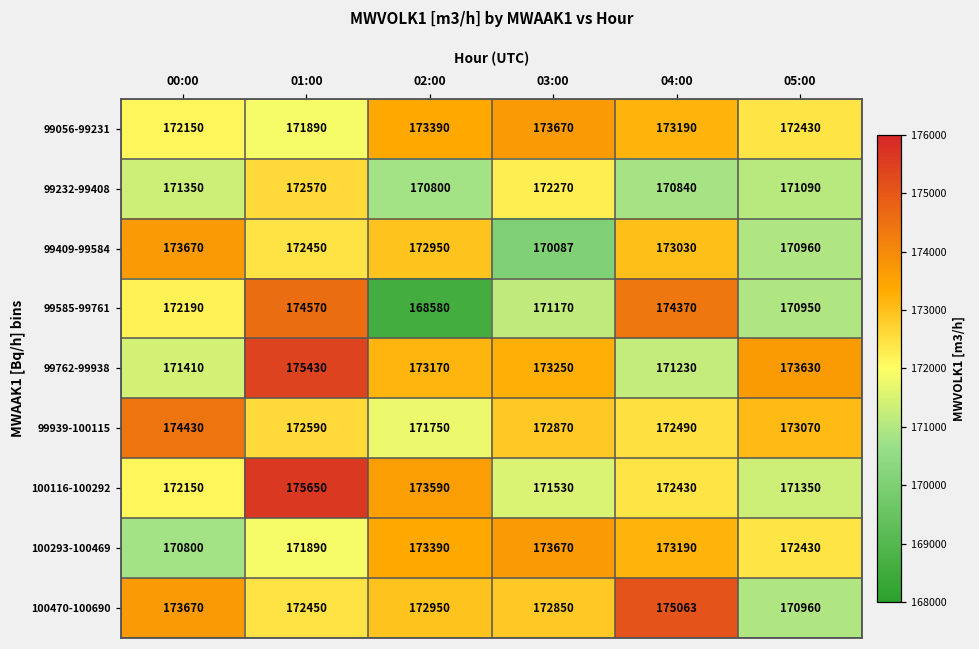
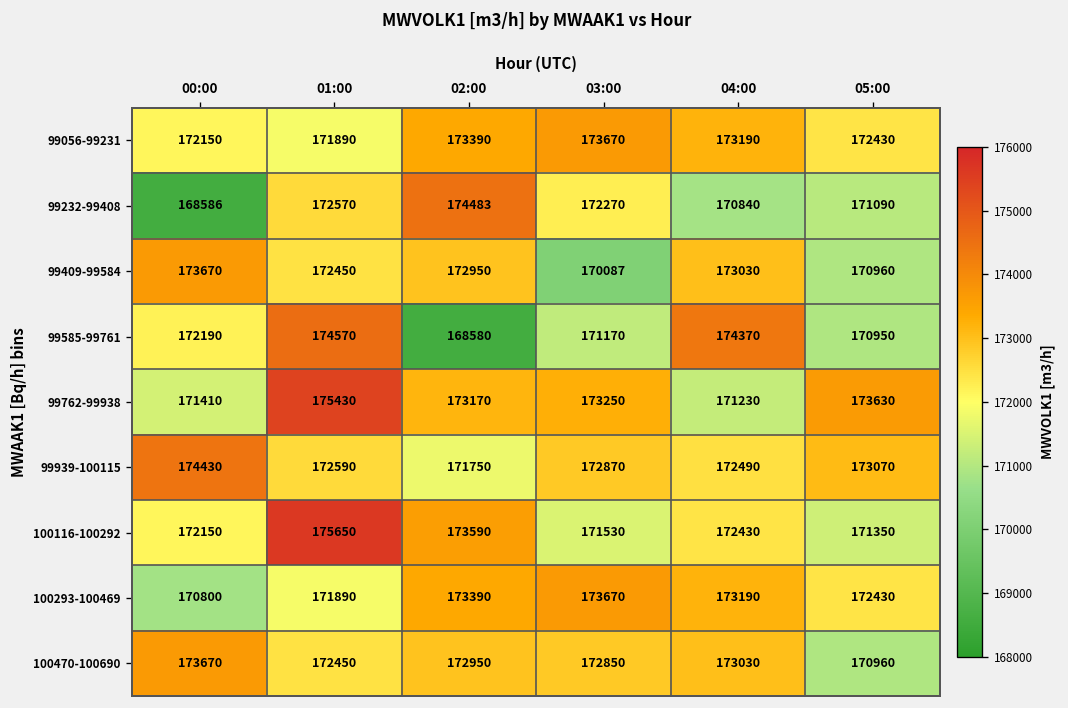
99232-99408, 00:00: 171350 -> 168586
99232-99408, 02:00: 170800 -> 174483
100470-100690, 04:00: 175063 -> 173030
